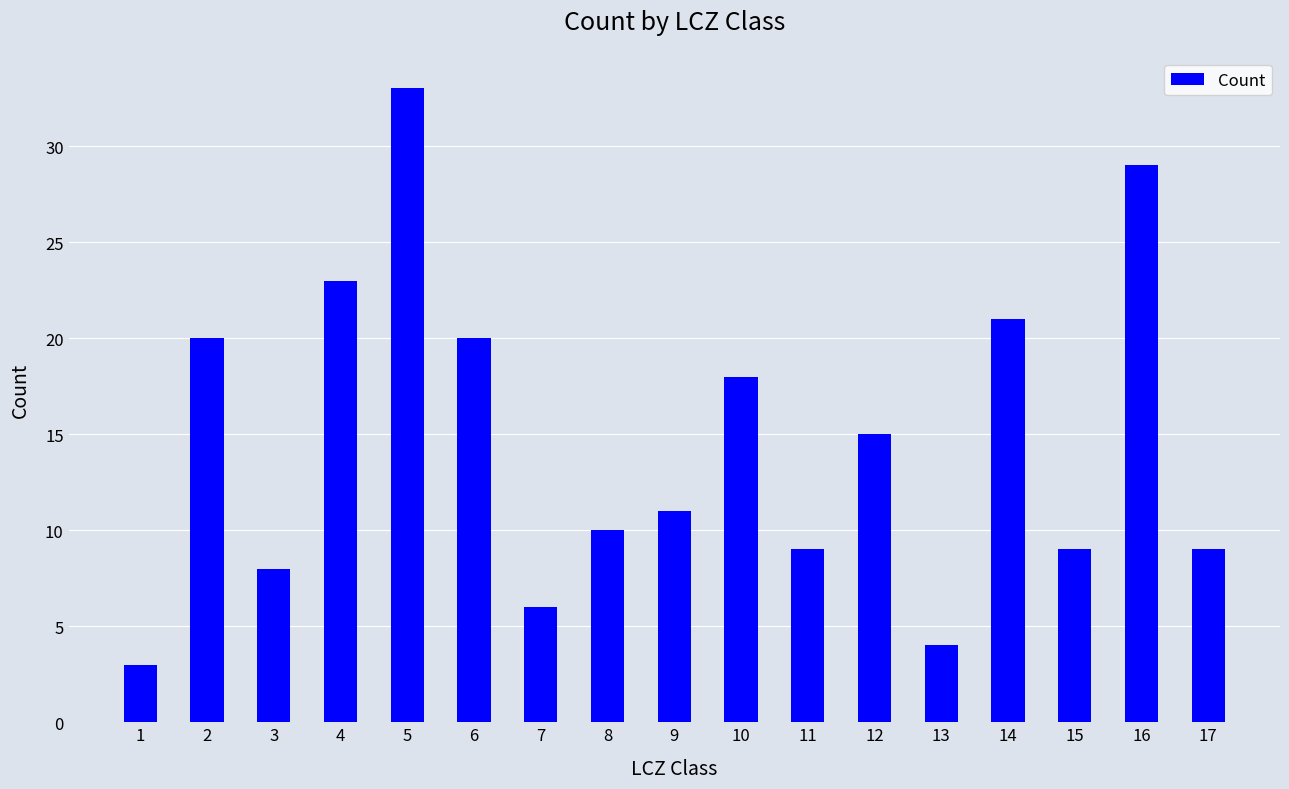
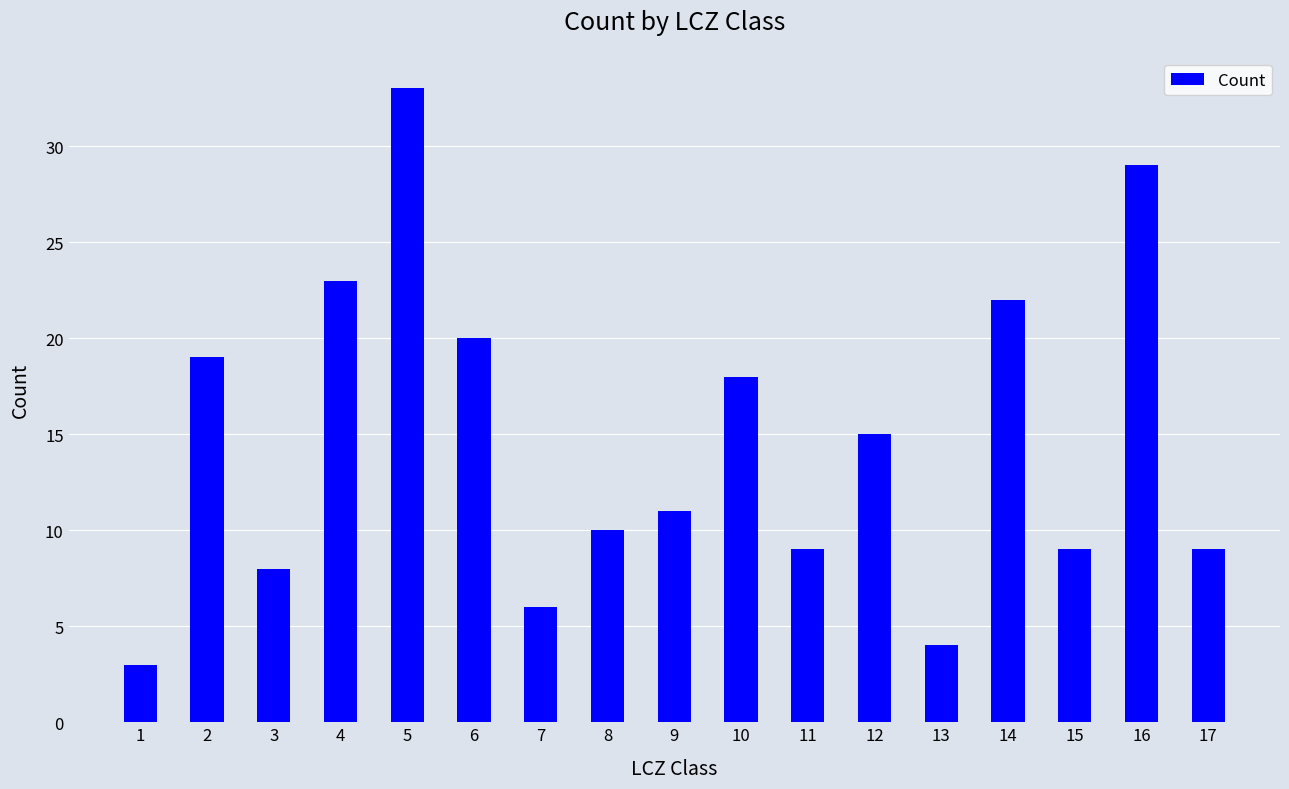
2: 20 -> 19
14: 21 -> 22
